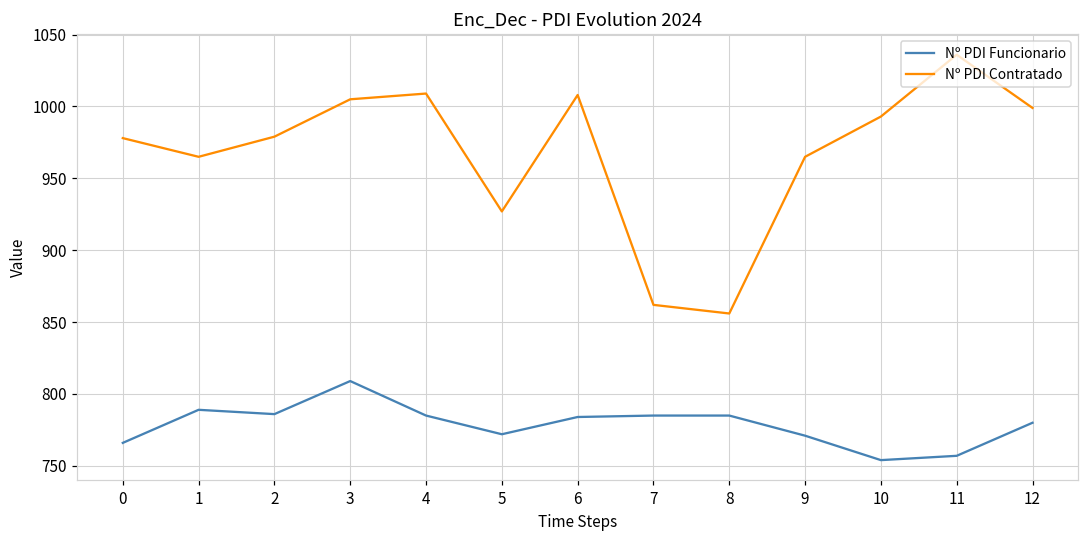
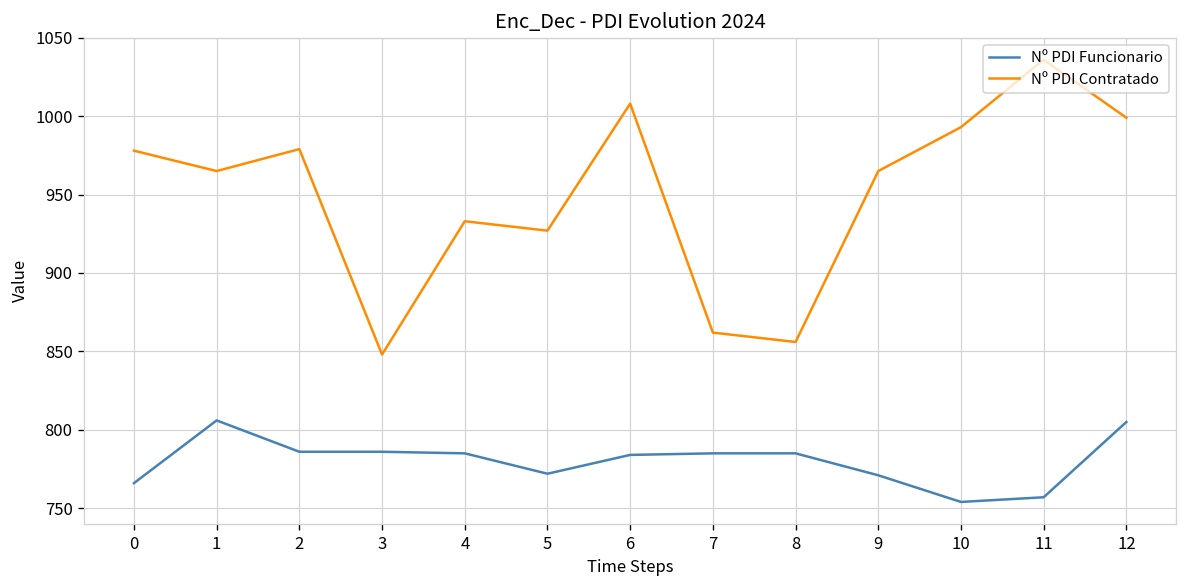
Nº PDI Funcionario, 1: 789 -> 806
Nº PDI Funcionario, 3: 809 -> 786
Nº PDI Contratado, 3: 1005 -> 848
Nº PDI Contratado, 4: 1009 -> 933
Nº PDI Funcionario, 12: 780 -> 805
